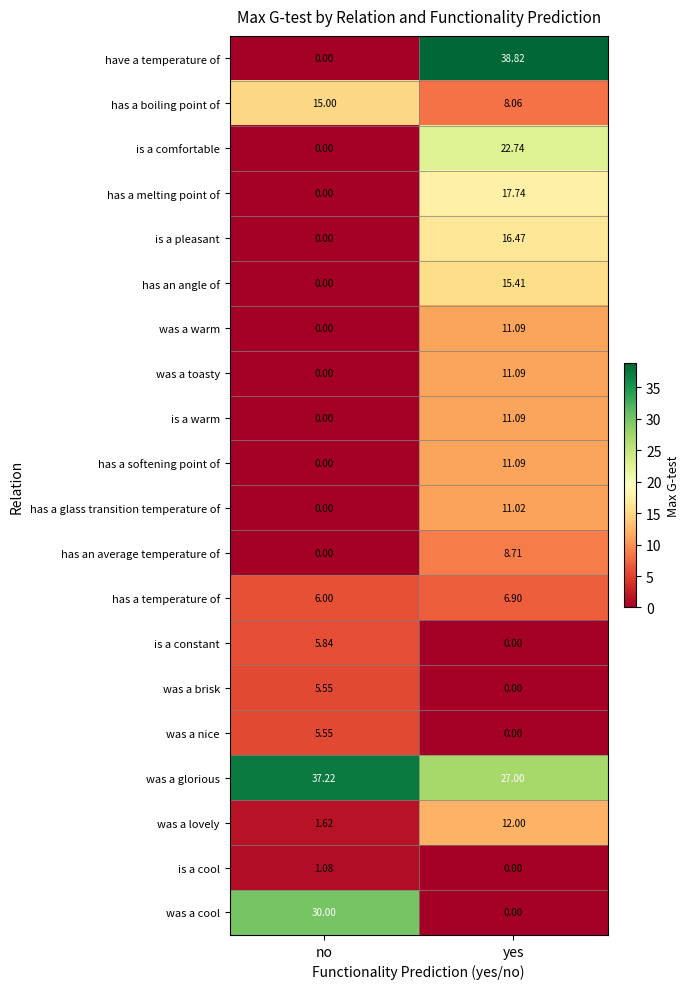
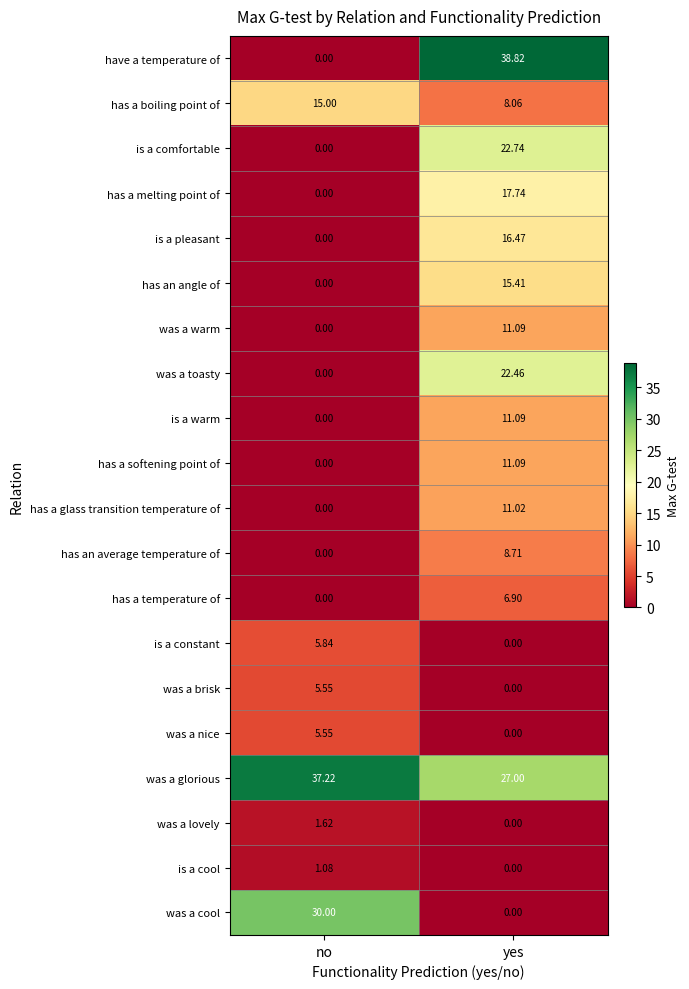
was a toasty, yes: 11.09 -> 22.46
has a temperature of, no: 6.00 -> 0.00
was a lovely, yes: 12.00 -> 0.00
